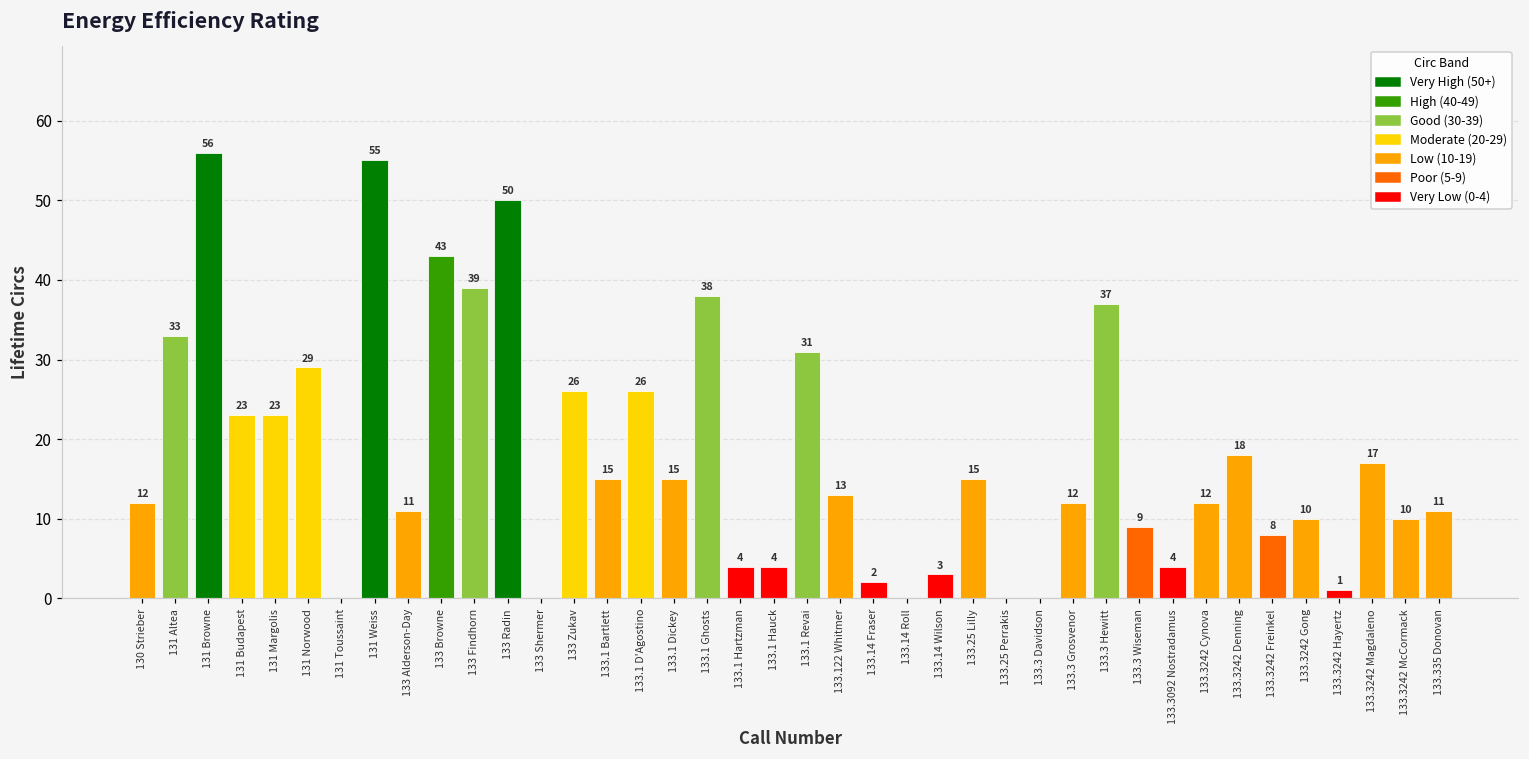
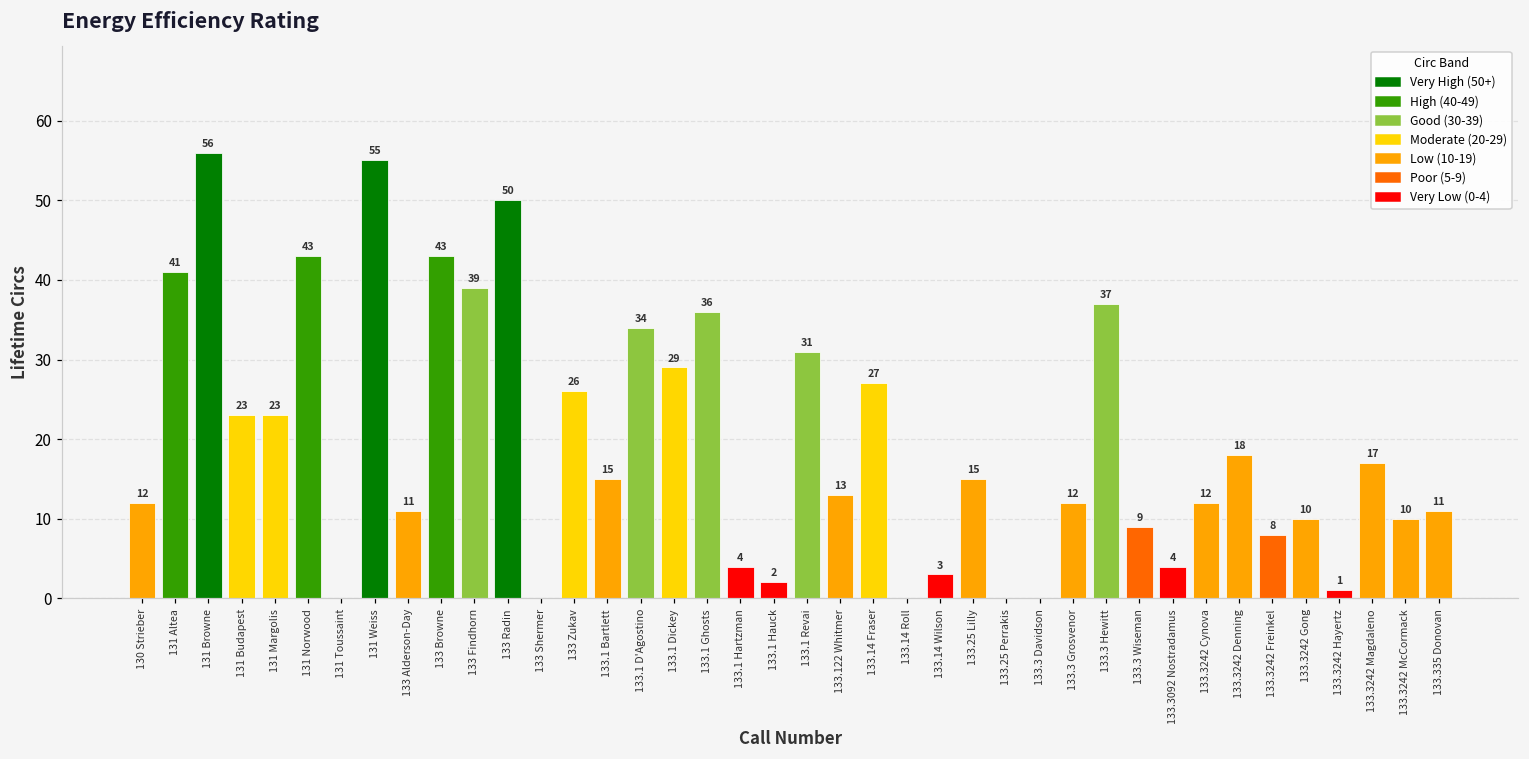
131 Altea: 33 -> 41
131 Norwood: 29 -> 43
133.1 D'Agostino: 26 -> 34
133.1 Dickey: 15 -> 29
133.1 Ghosts: 38 -> 36
133.1 Hauck: 4 -> 2
133.14 Fraser: 2 -> 27
